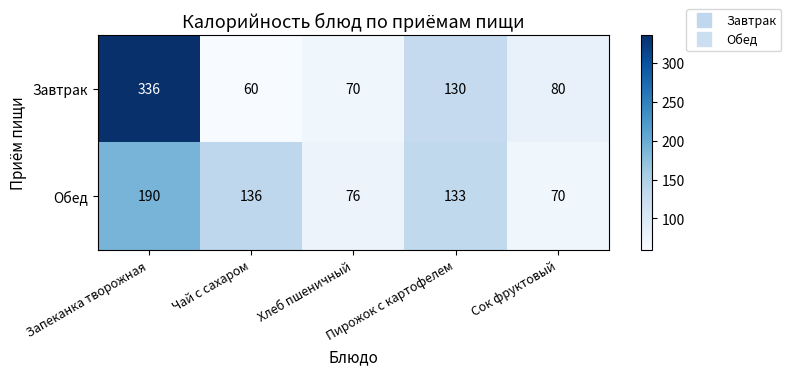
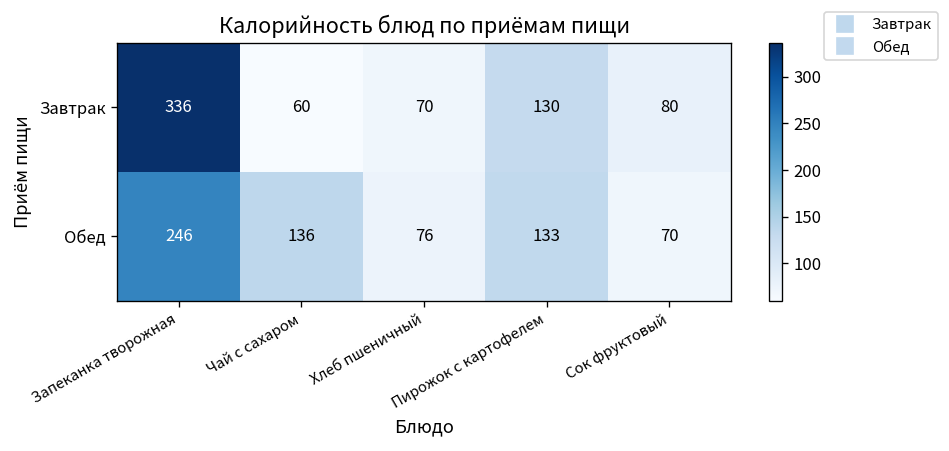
Обед, Запеканка творожная: 190 -> 246
